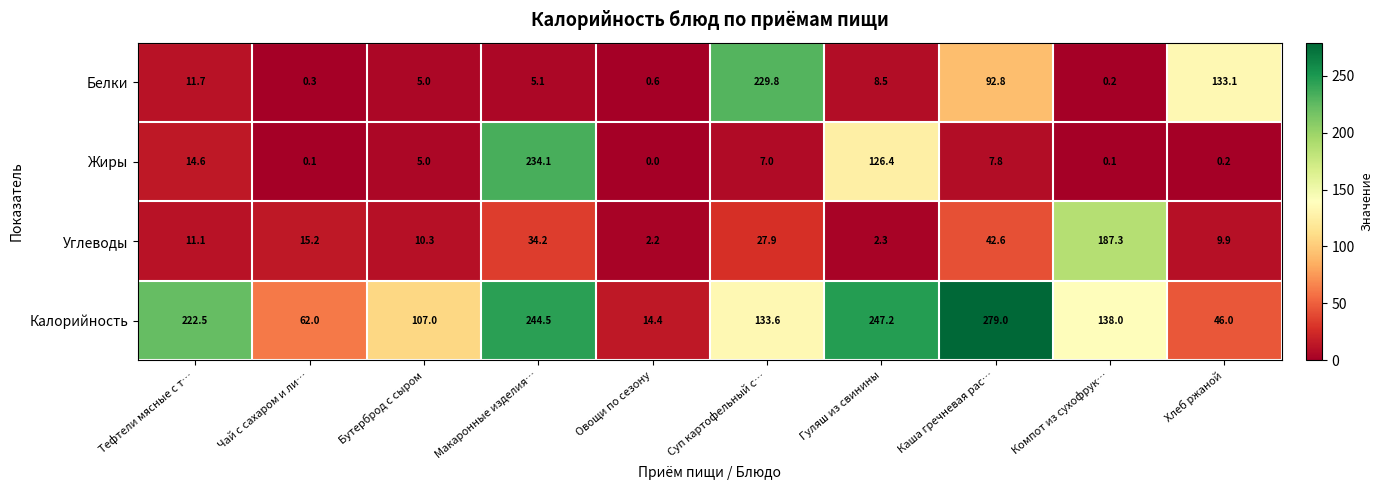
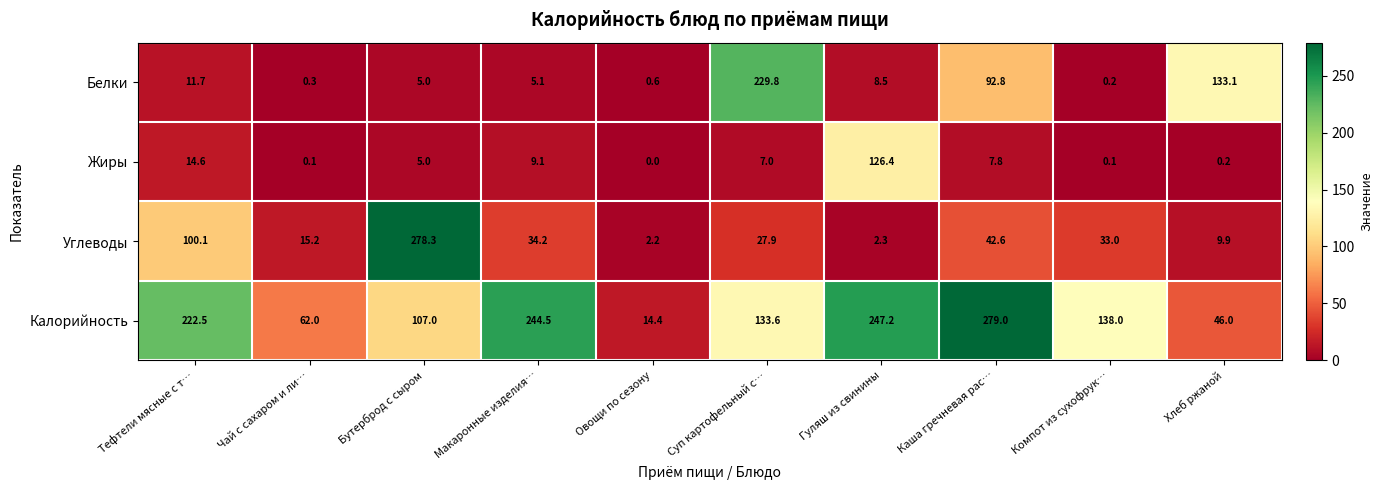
Жиры, Макаронные изделия…: 234.1 -> 9.1
Углеводы, Тефтели мясные с т…: 11.1 -> 100.1
Углеводы, Бутерброд с сыром: 10.3 -> 278.3
Углеводы, Компот из сухофрук…: 187.3 -> 33.0
